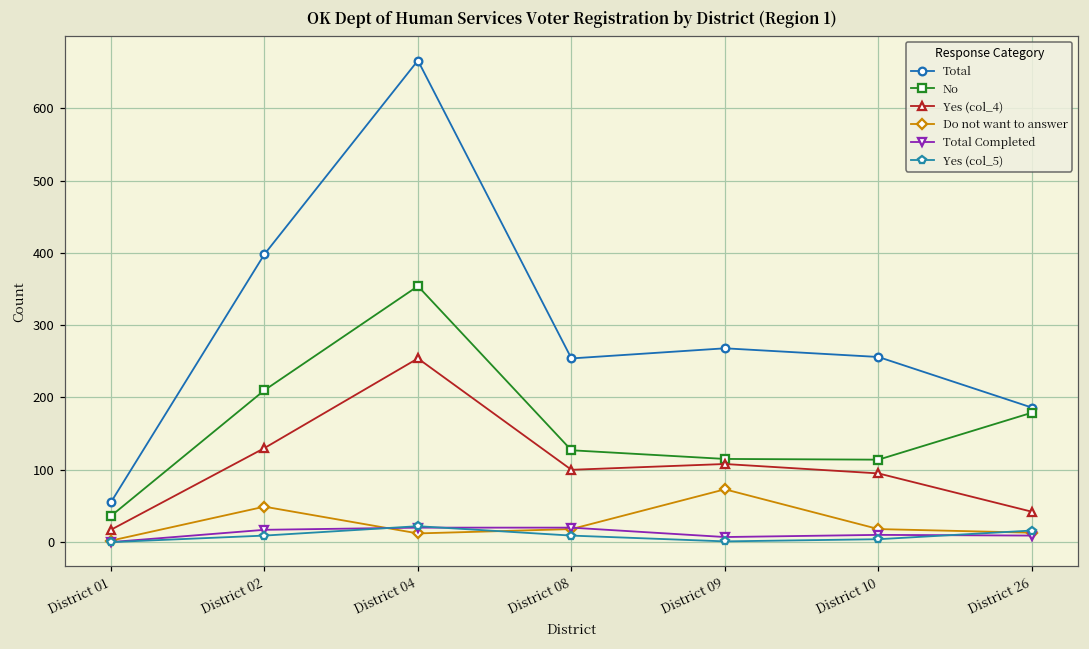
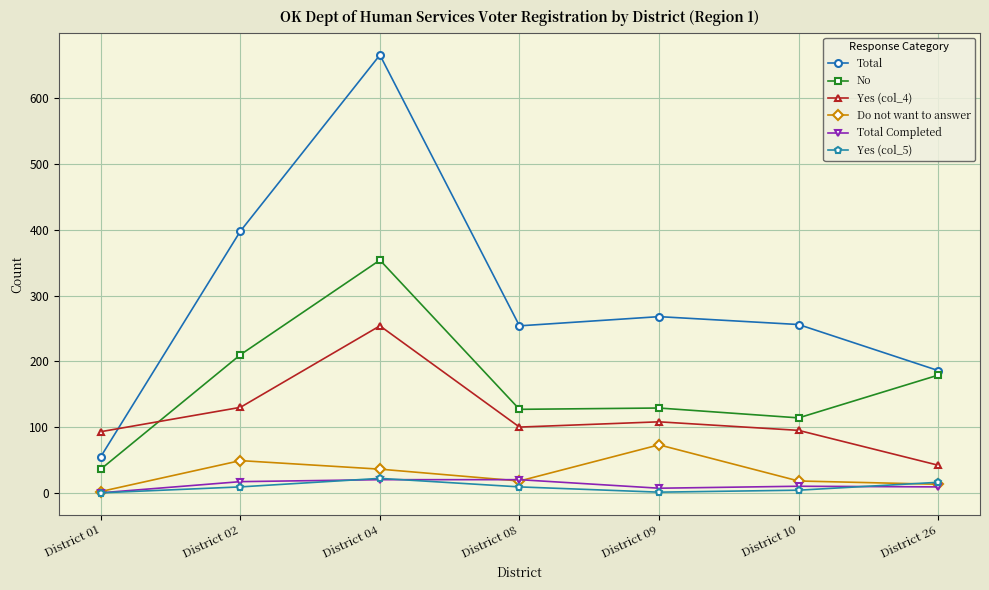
Yes (col_4), District 01: 20 -> 90
Do not want to answer, District 04: 10 -> 40
No, District 09: 120 -> 130
